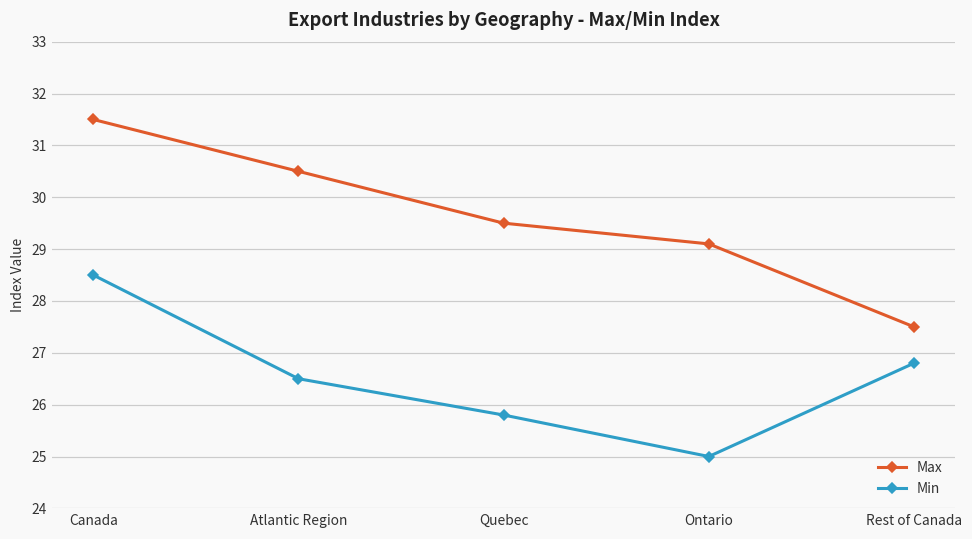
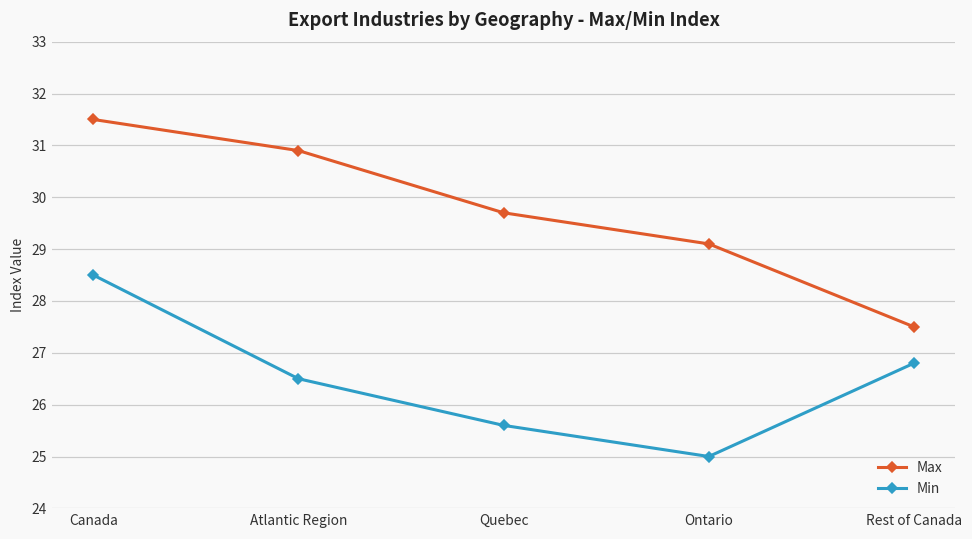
Max, Atlantic Region: 30.5 -> 30.9
Max, Quebec: 29.5 -> 29.7
Min, Quebec: 25.8 -> 25.6
